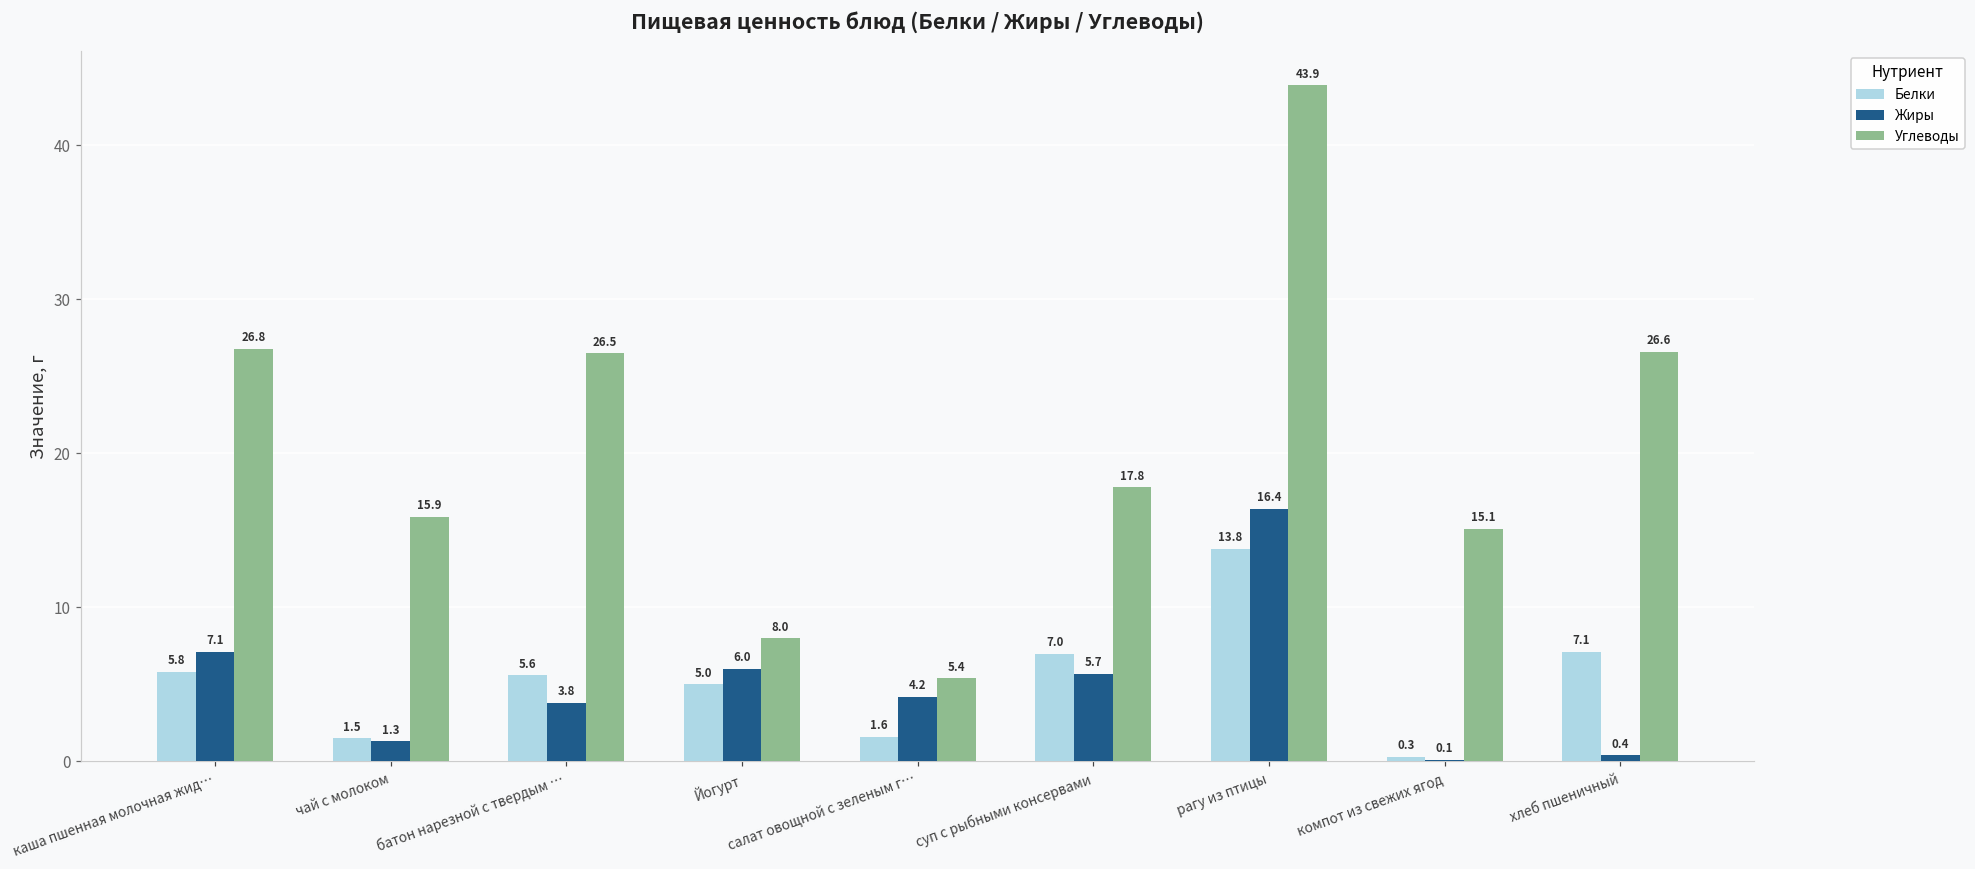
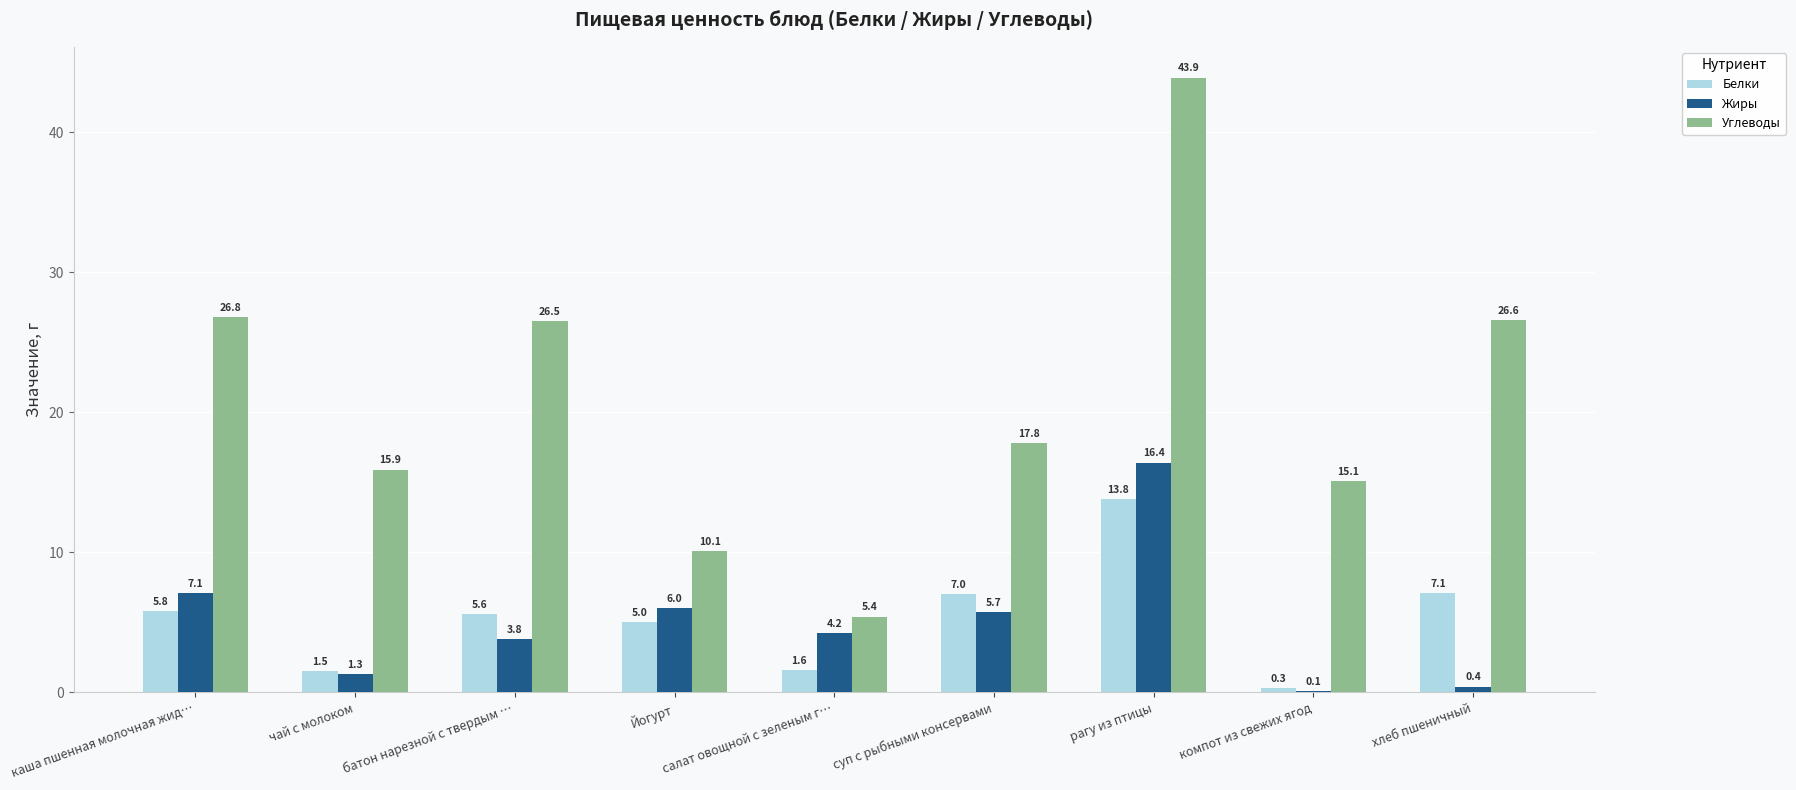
Углеводы, Йогурт: 8.0 -> 10.1
